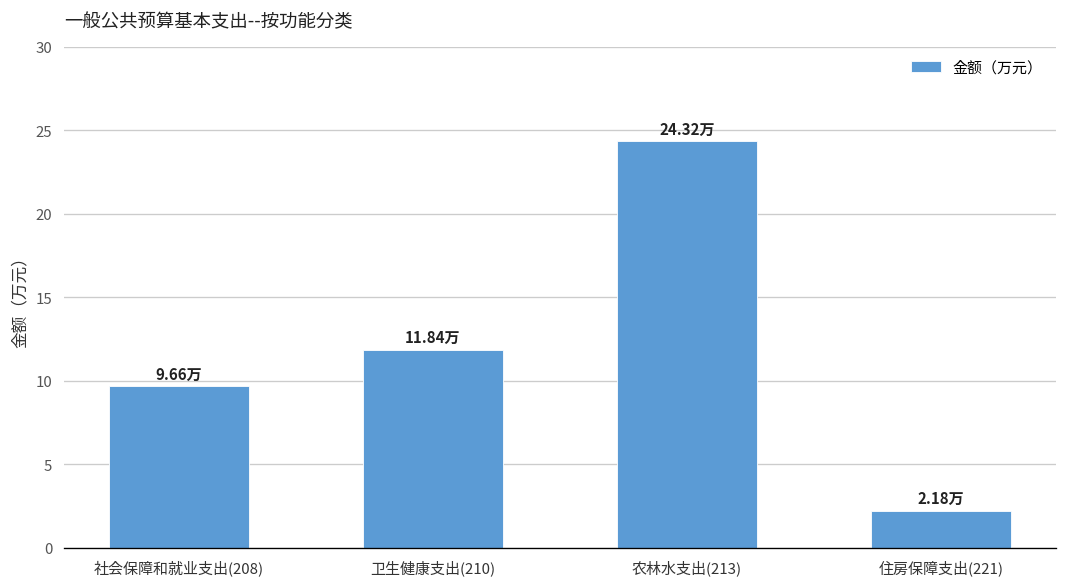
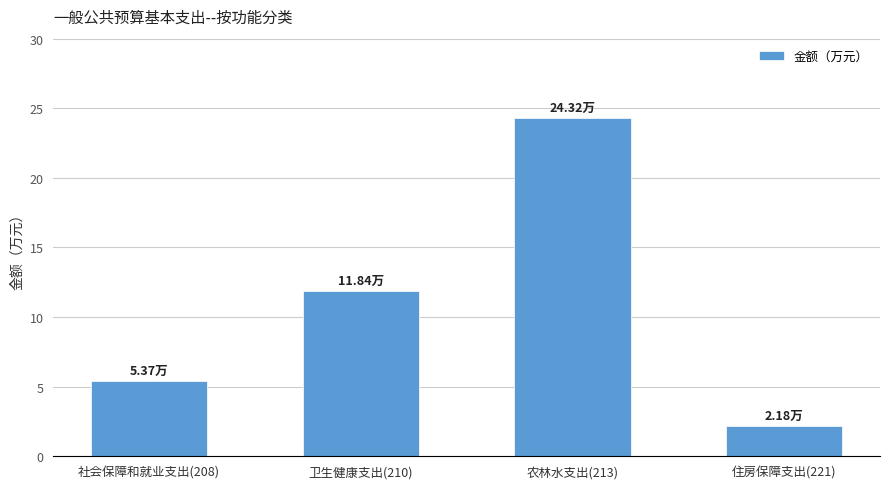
社会保障和就业支出(208): 9.66万 -> 5.37万
